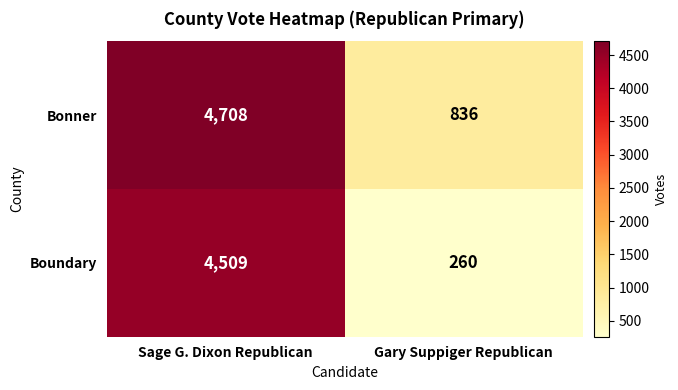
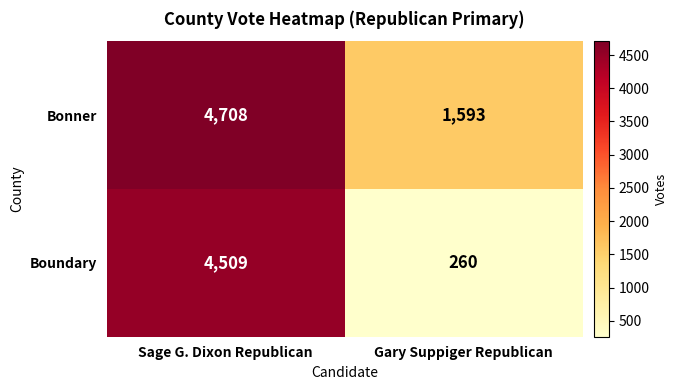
Bonner, Gary Suppiger Republican: 836 -> 1,593
